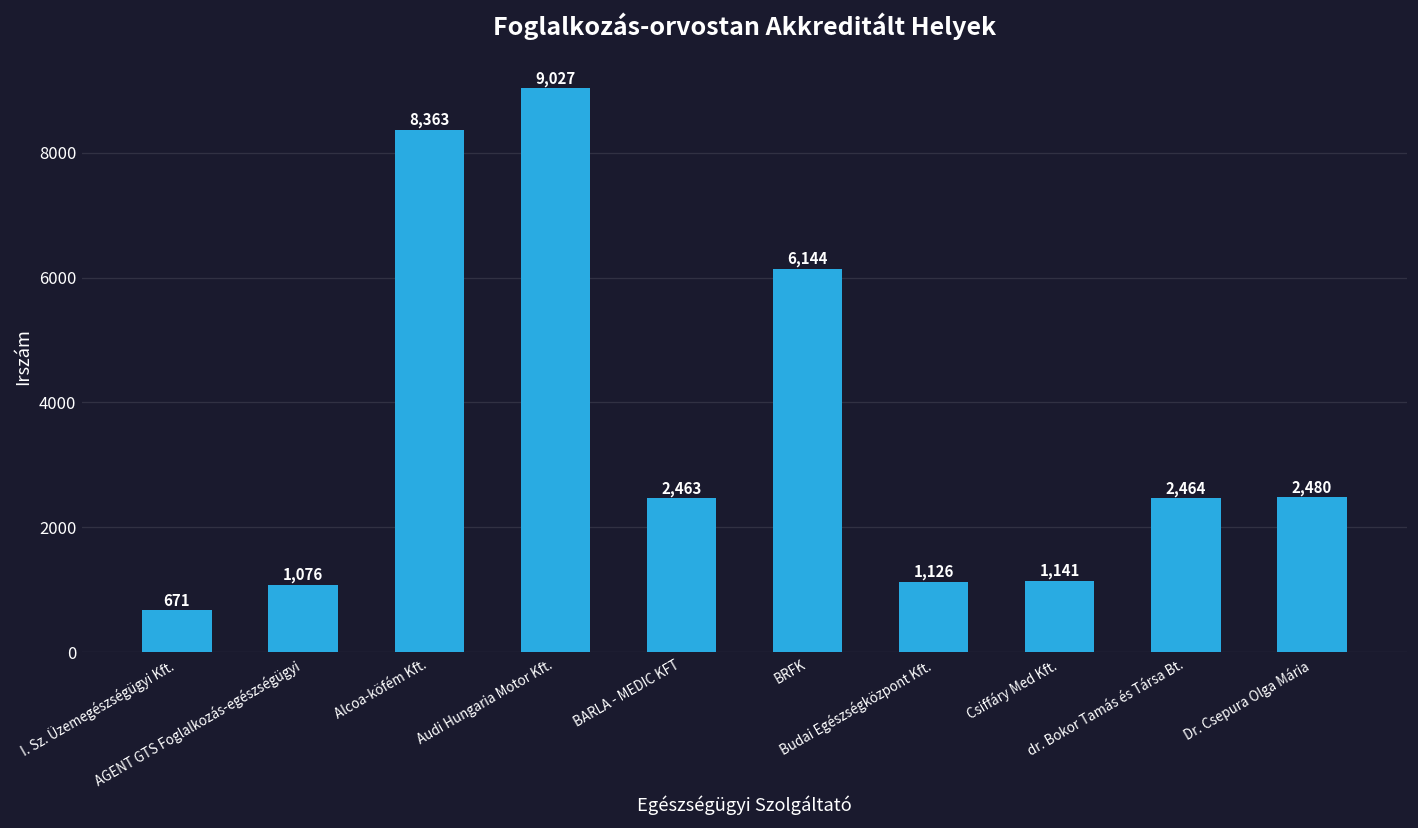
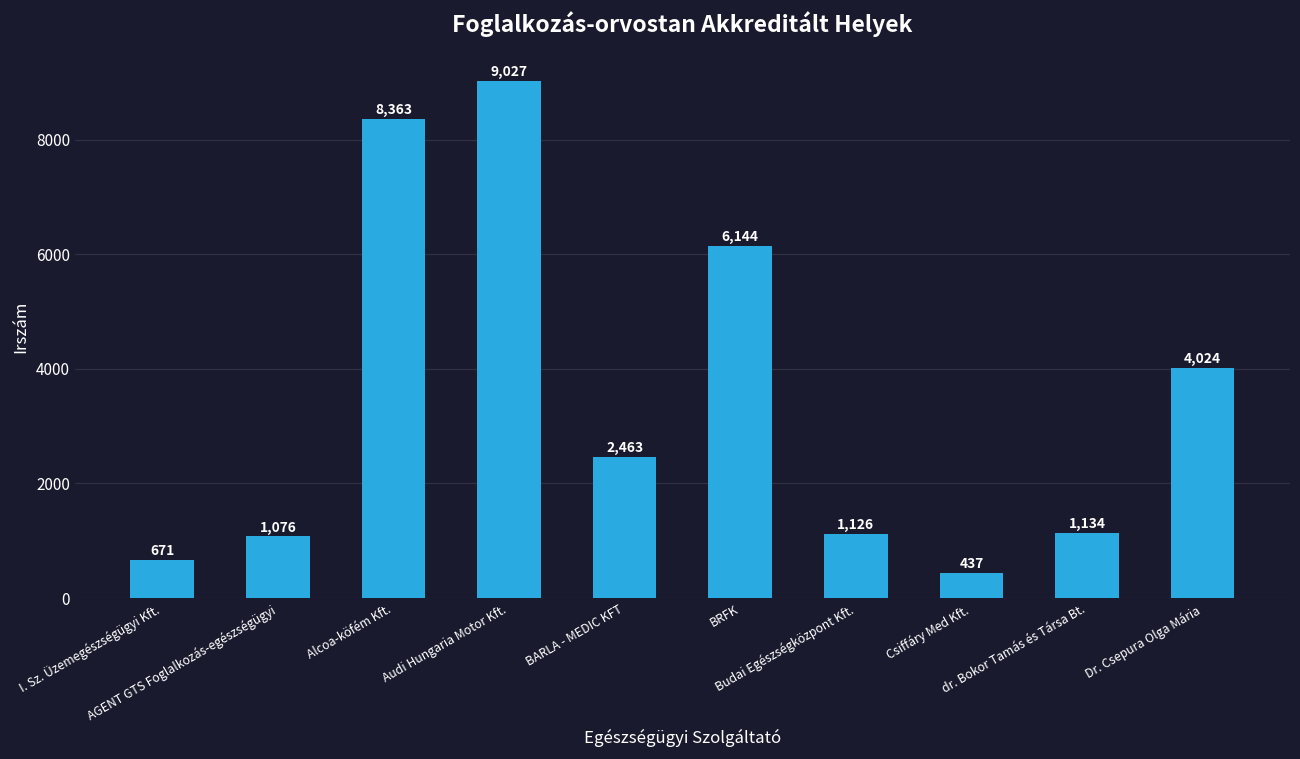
Csiffáry Med Kft.: 1,141 -> 437
dr. Bokor Tamás és Társa Bt.: 2,464 -> 1,134
Dr. Csepura Olga Mária: 2,480 -> 4,024
